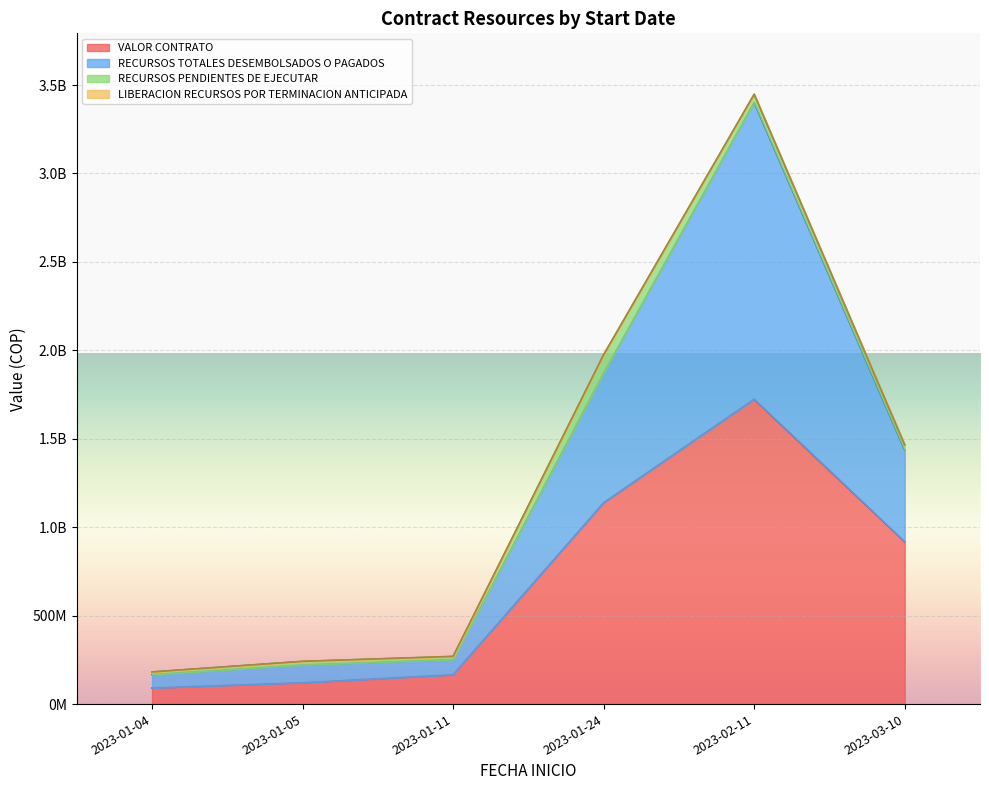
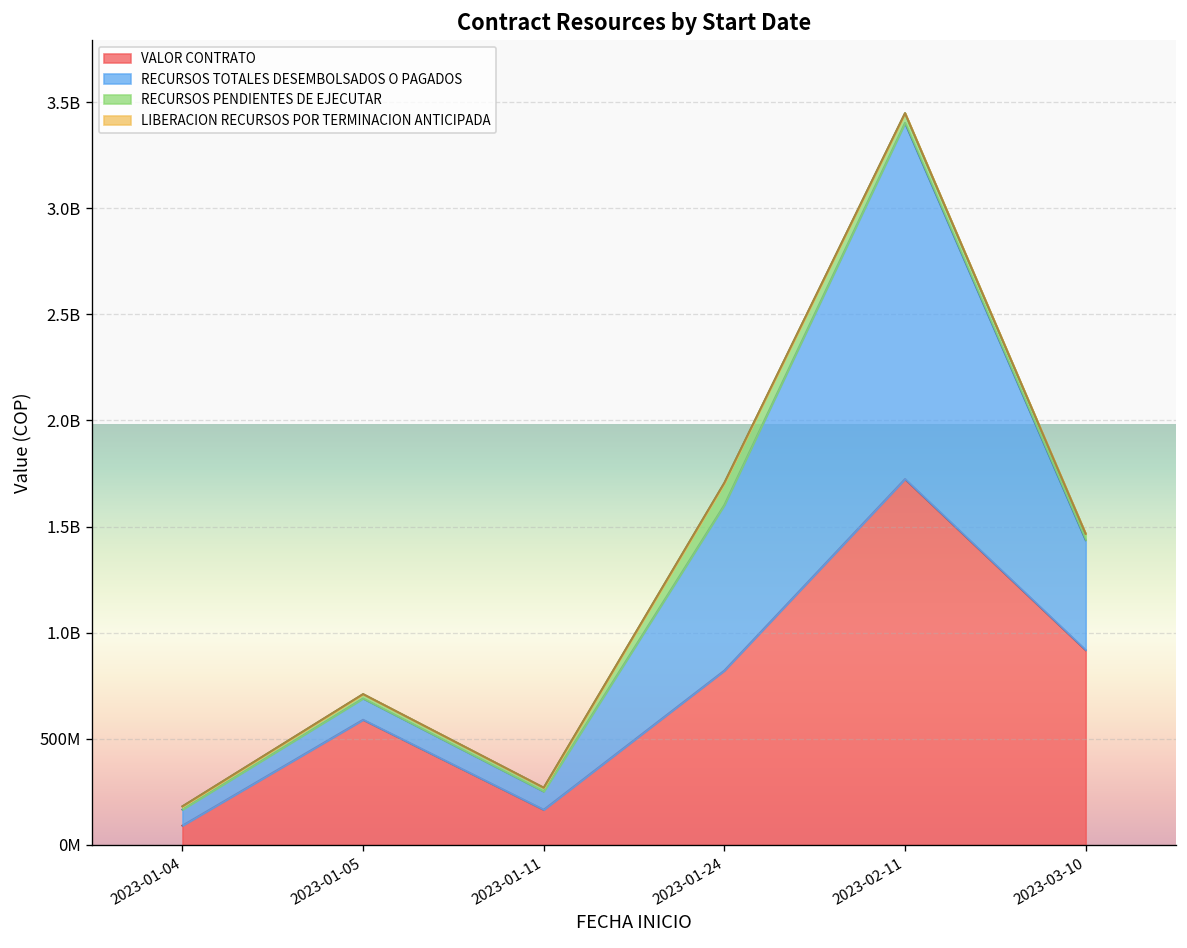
VALOR CONTRATO, 2023-01-05: 120000000 -> 590000000
VALOR CONTRATO, 2023-01-24: 1140000000 -> 820000000
RECURSOS TOTALES DESEMBOLSADOS O PAGADOS, 2023-01-24: 730000000 -> 780000000
